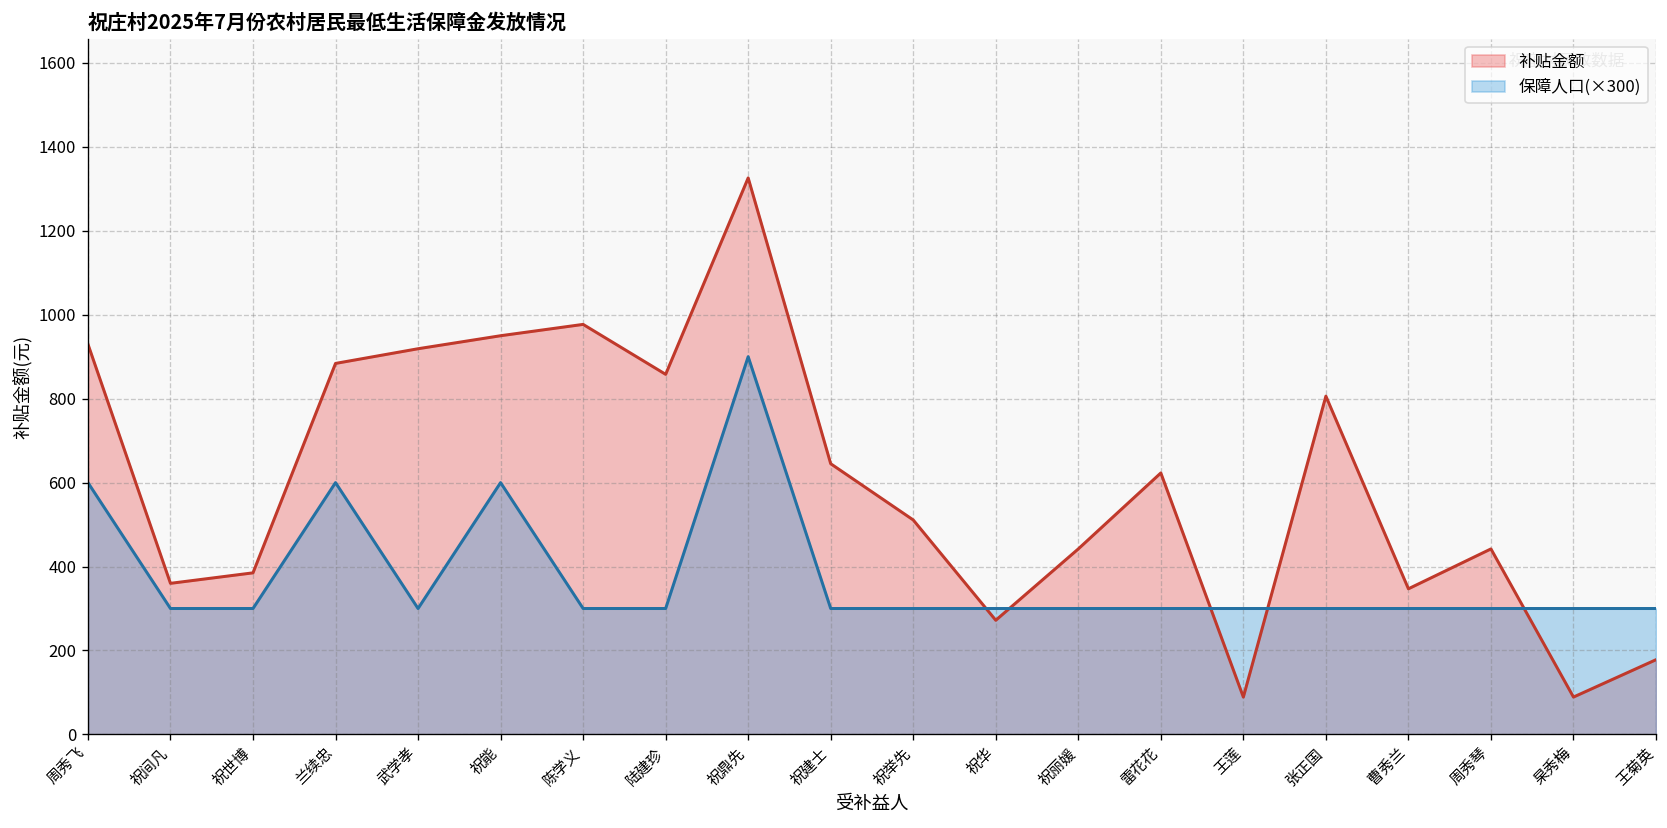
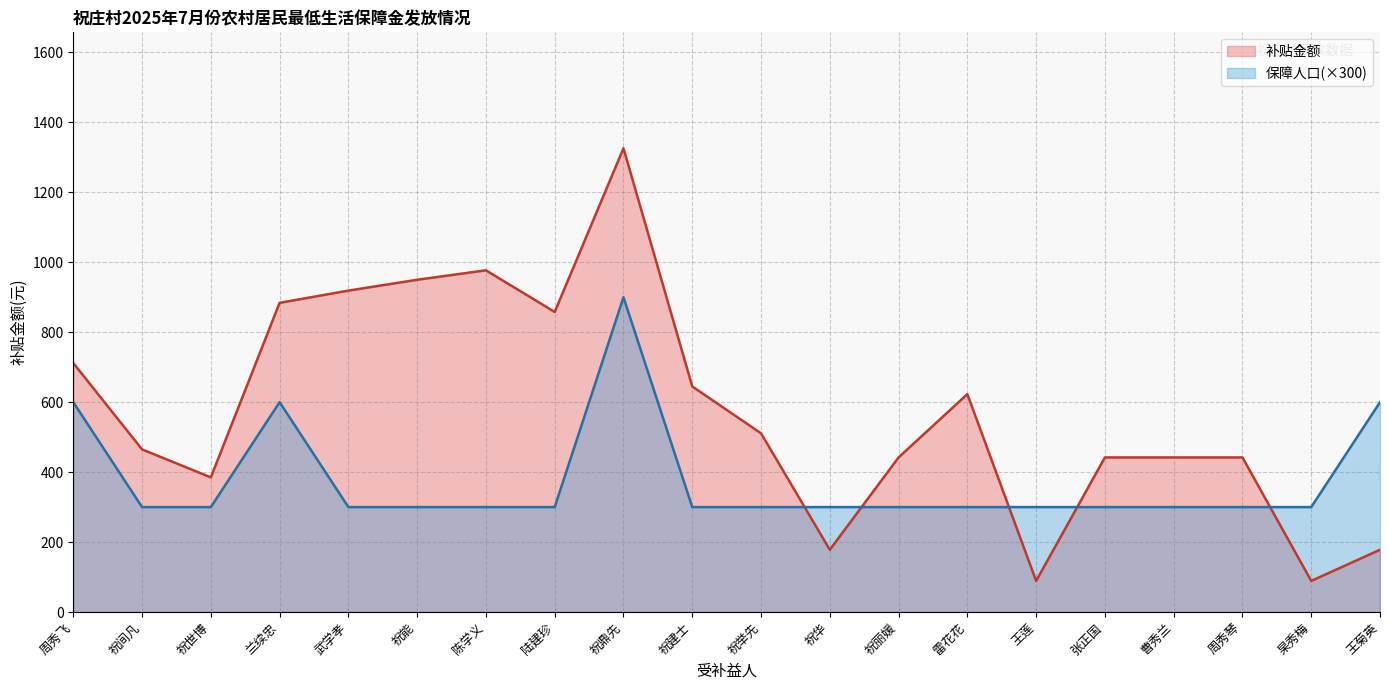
补贴金额, 周秀飞: 930 -> 710
补贴金额, 祝间凡: 360 -> 470
保障人口(×300), 祝能: 600 -> 300
补贴金额, 祝华: 270 -> 180
补贴金额, 张正国: 810 -> 440
补贴金额, 曹秀兰: 350 -> 440
保障人口(×300), 王菊英: 300 -> 600
